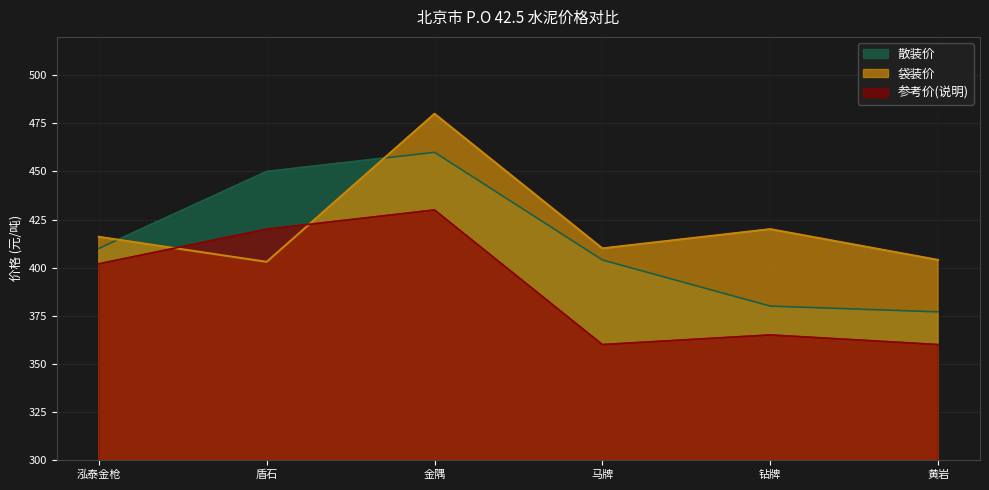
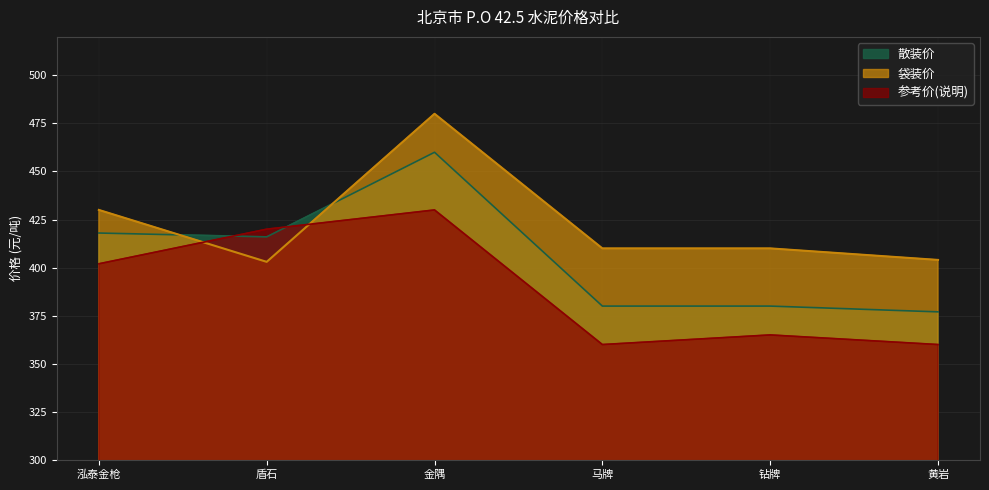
散装价, 泓泰金枪: 410 -> 418
袋装价, 泓泰金枪: 416 -> 430
散装价, 盾石: 450 -> 416
散装价, 马牌: 404 -> 380
袋装价, 钻牌: 420 -> 410
